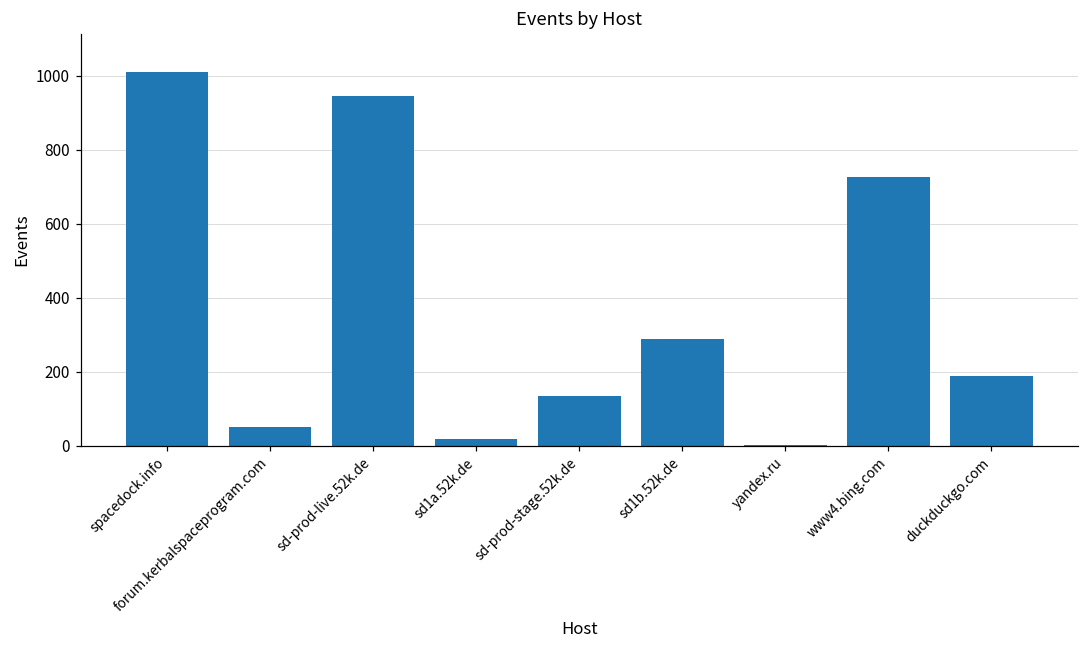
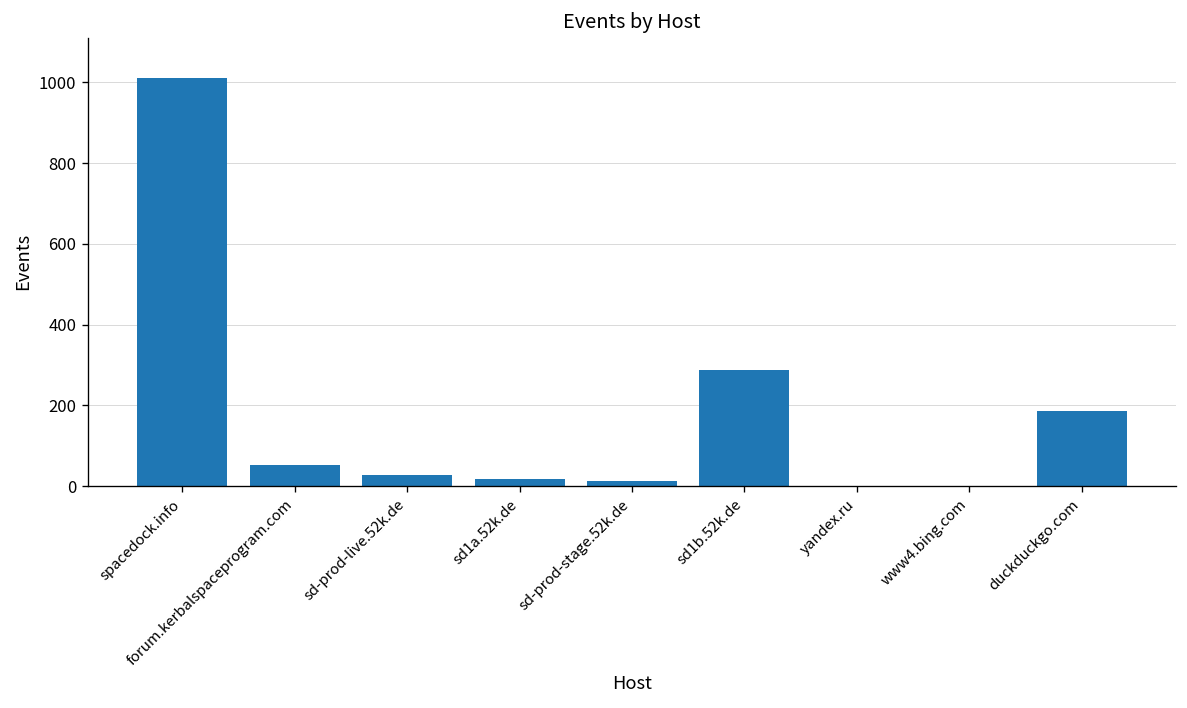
sd-prod-live.52k.de: 950 -> 30
sd-prod-stage.52k.de: 140 -> 10
www4.bing.com: 730 -> 0
